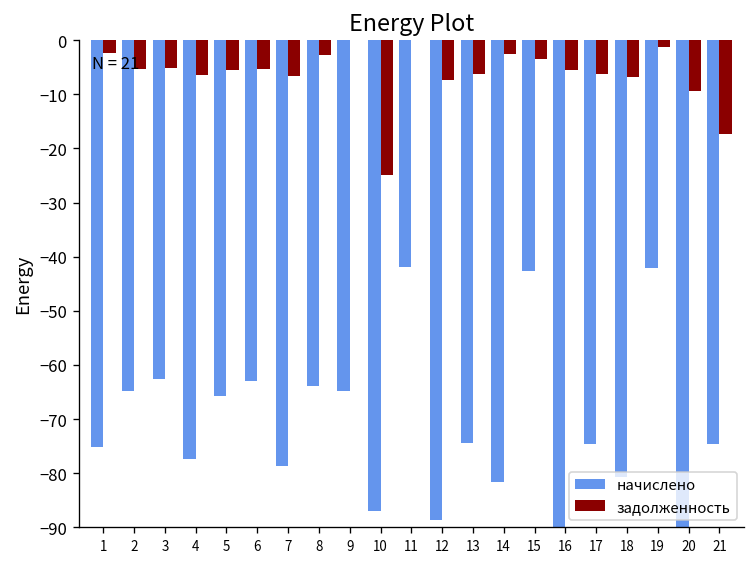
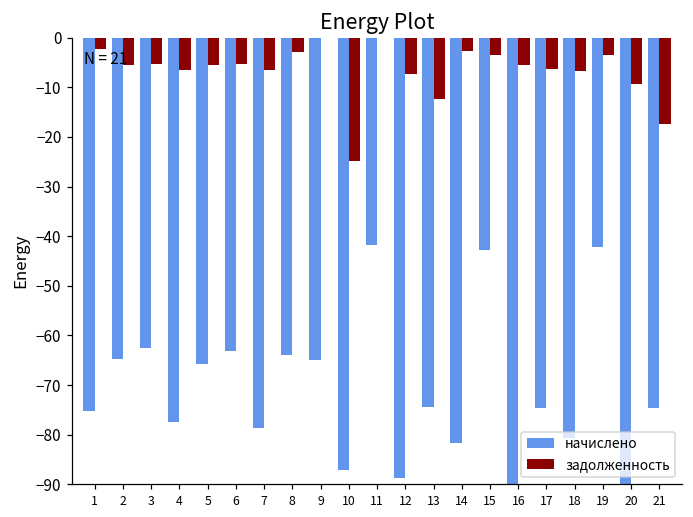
задолженность, 13: -6 -> -12
задолженность, 19: -1 -> -4
